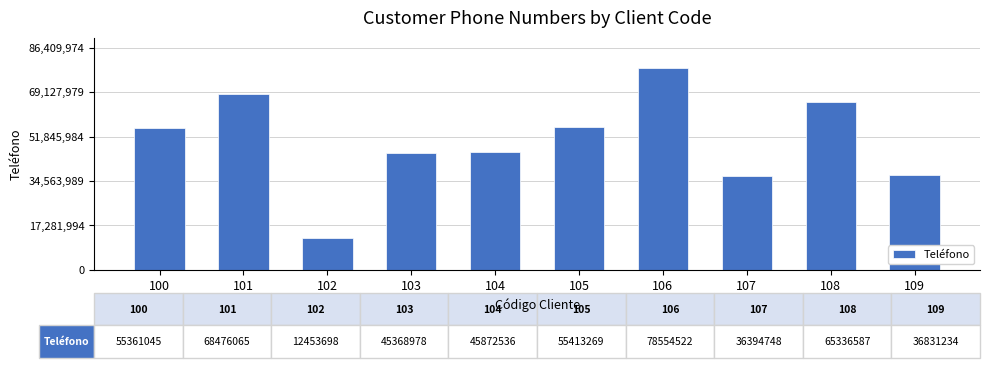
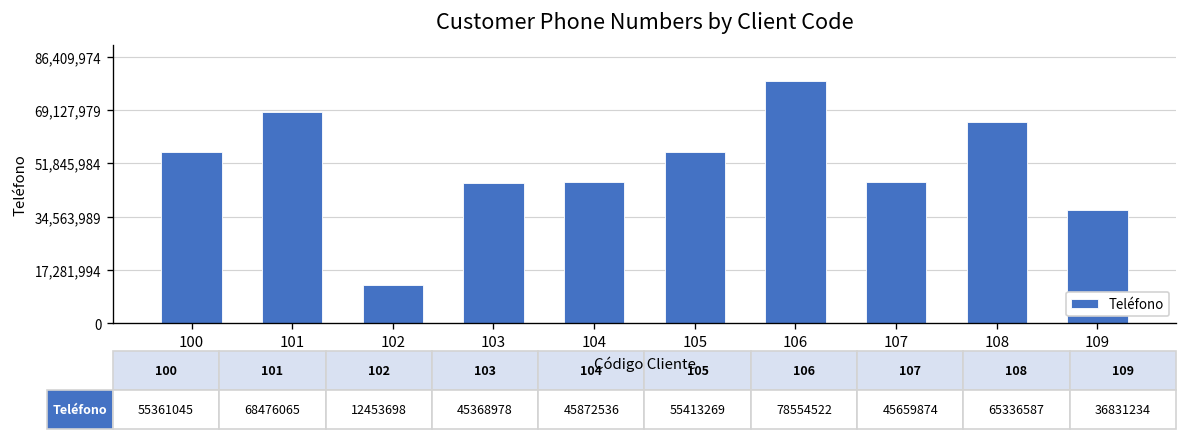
107: 36394748 -> 45659874
